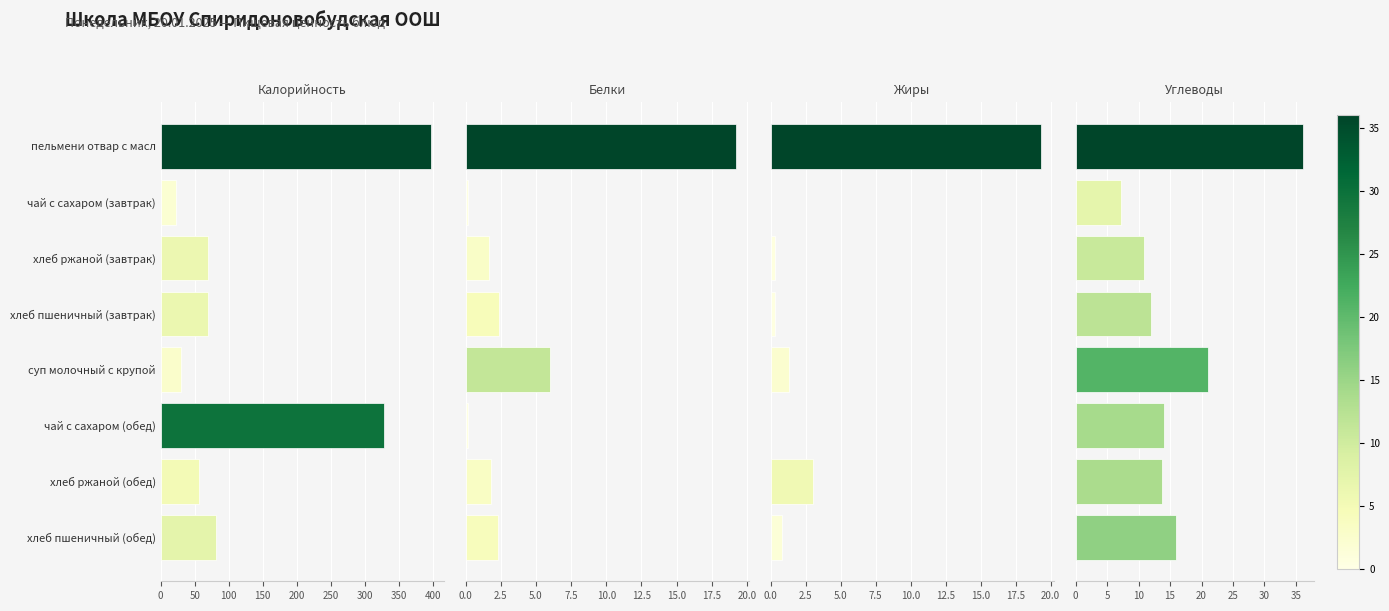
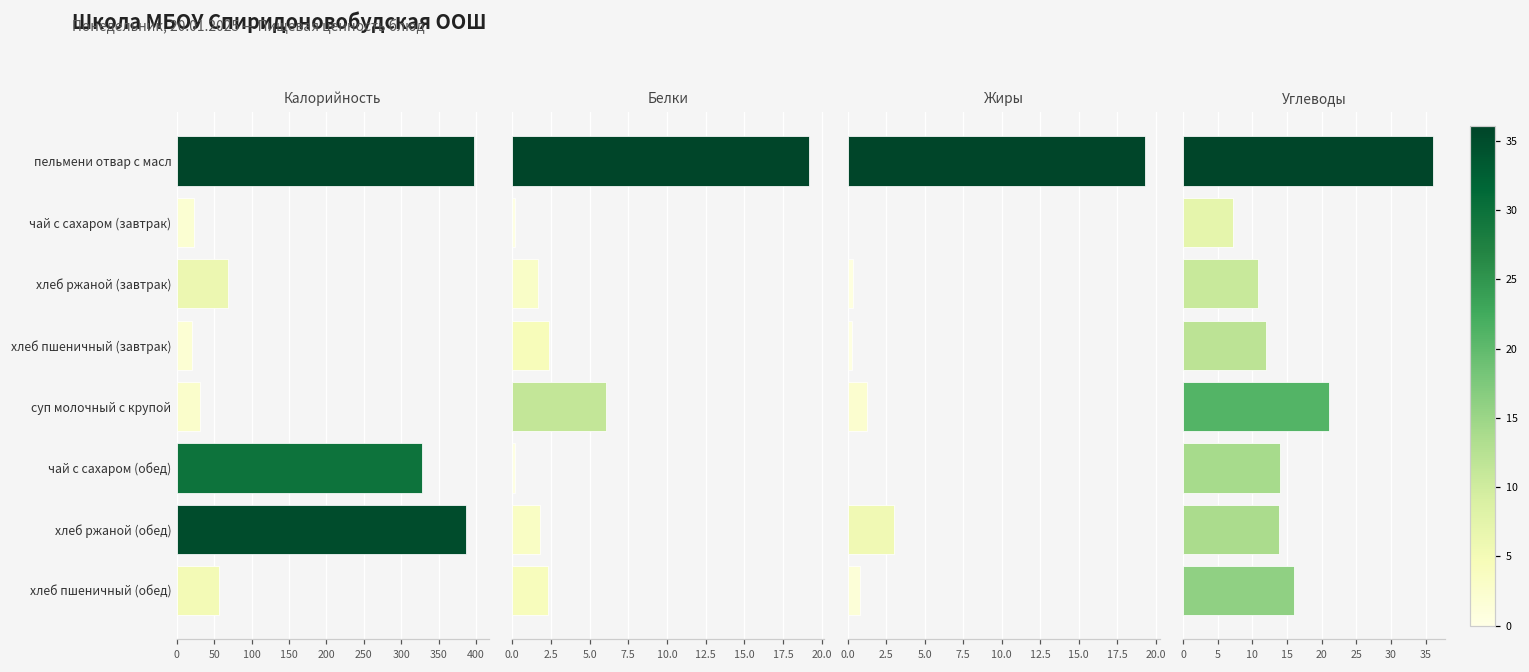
Калорийность, хлеб пшеничный (завтрак): 70 -> 20
Калорийность, хлеб ржаной (обед): 60 -> 390
Калорийность, хлеб пшеничный (обед): 80 -> 60
